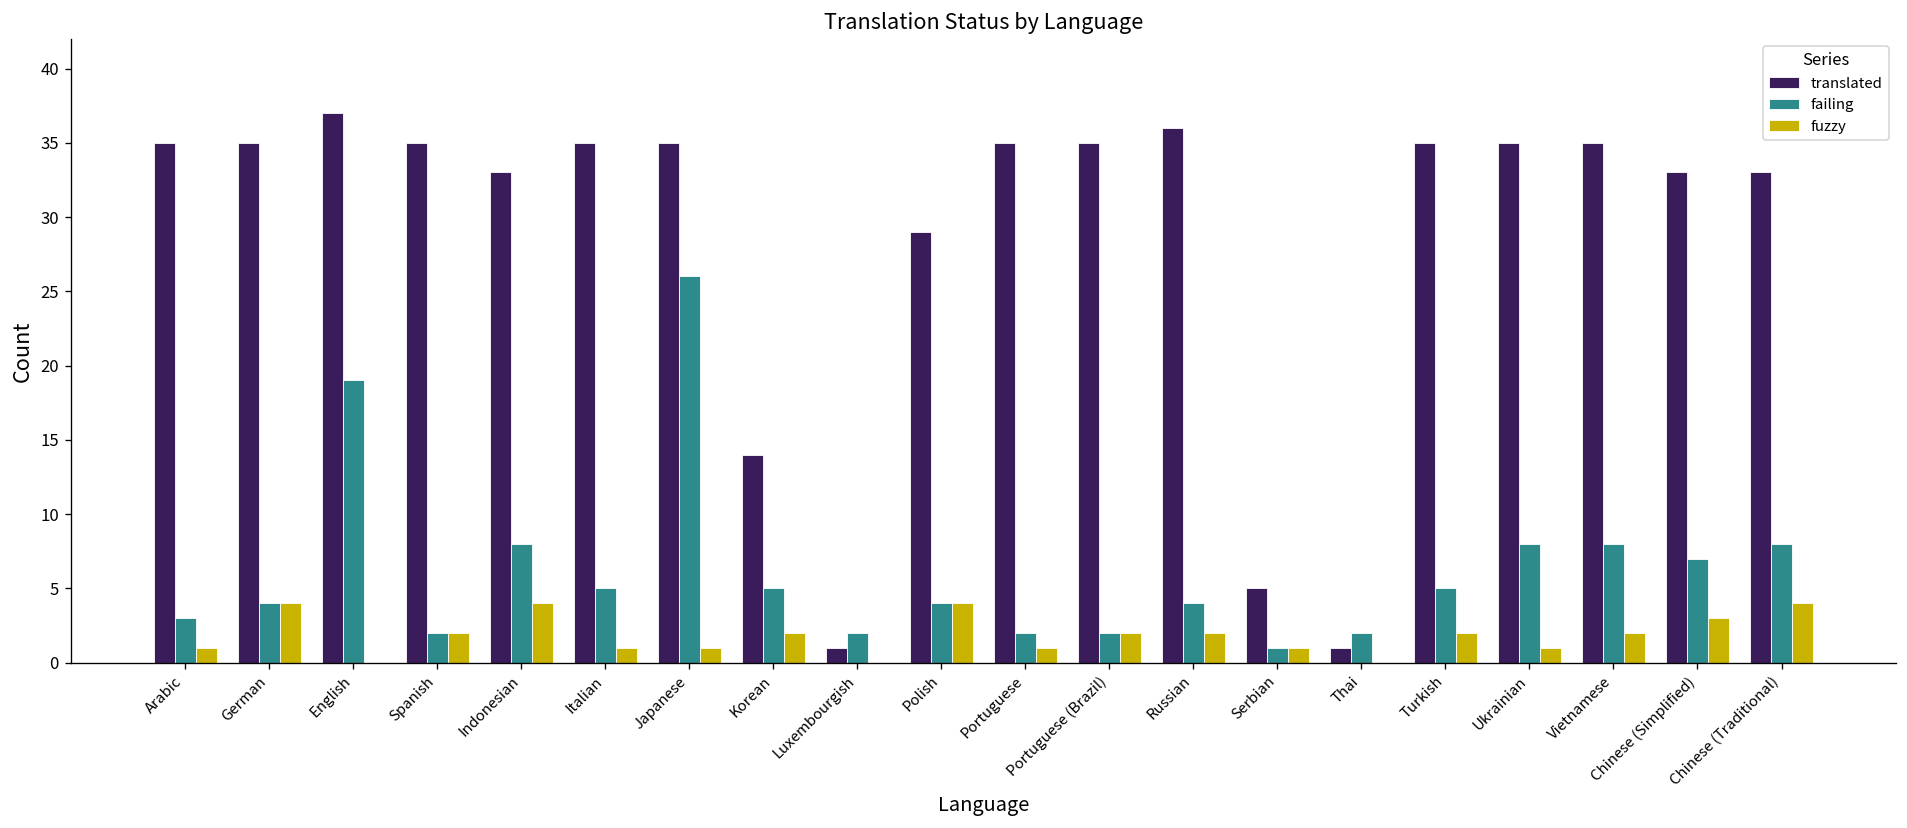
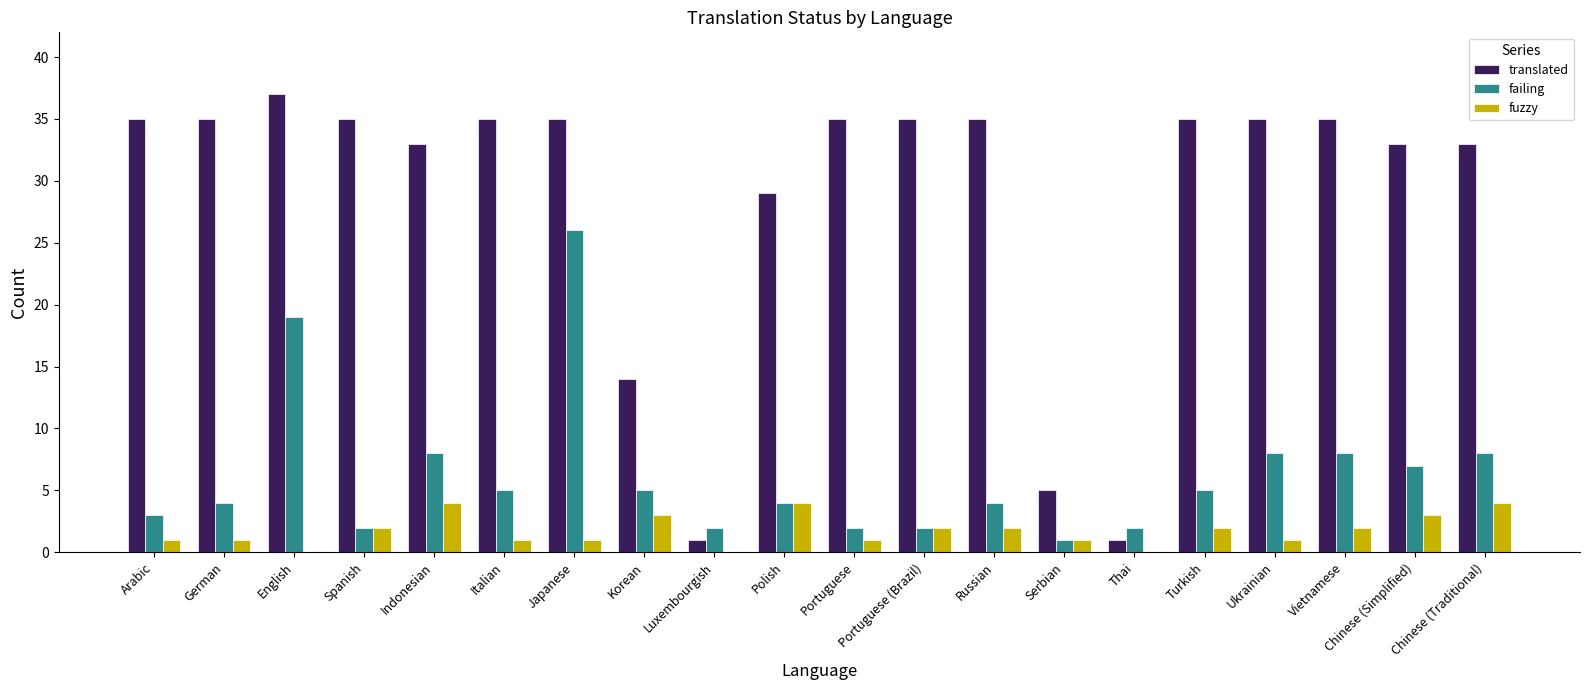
fuzzy, German: 4 -> 1
fuzzy, Korean: 2 -> 3
translated, Russian: 36 -> 35
